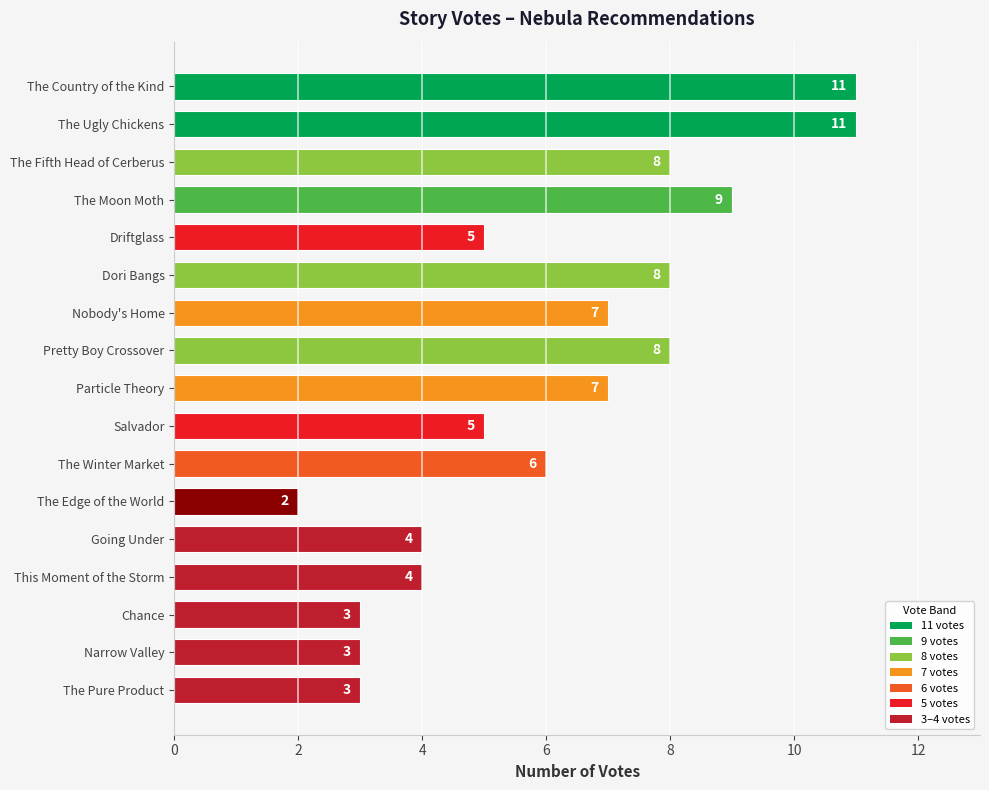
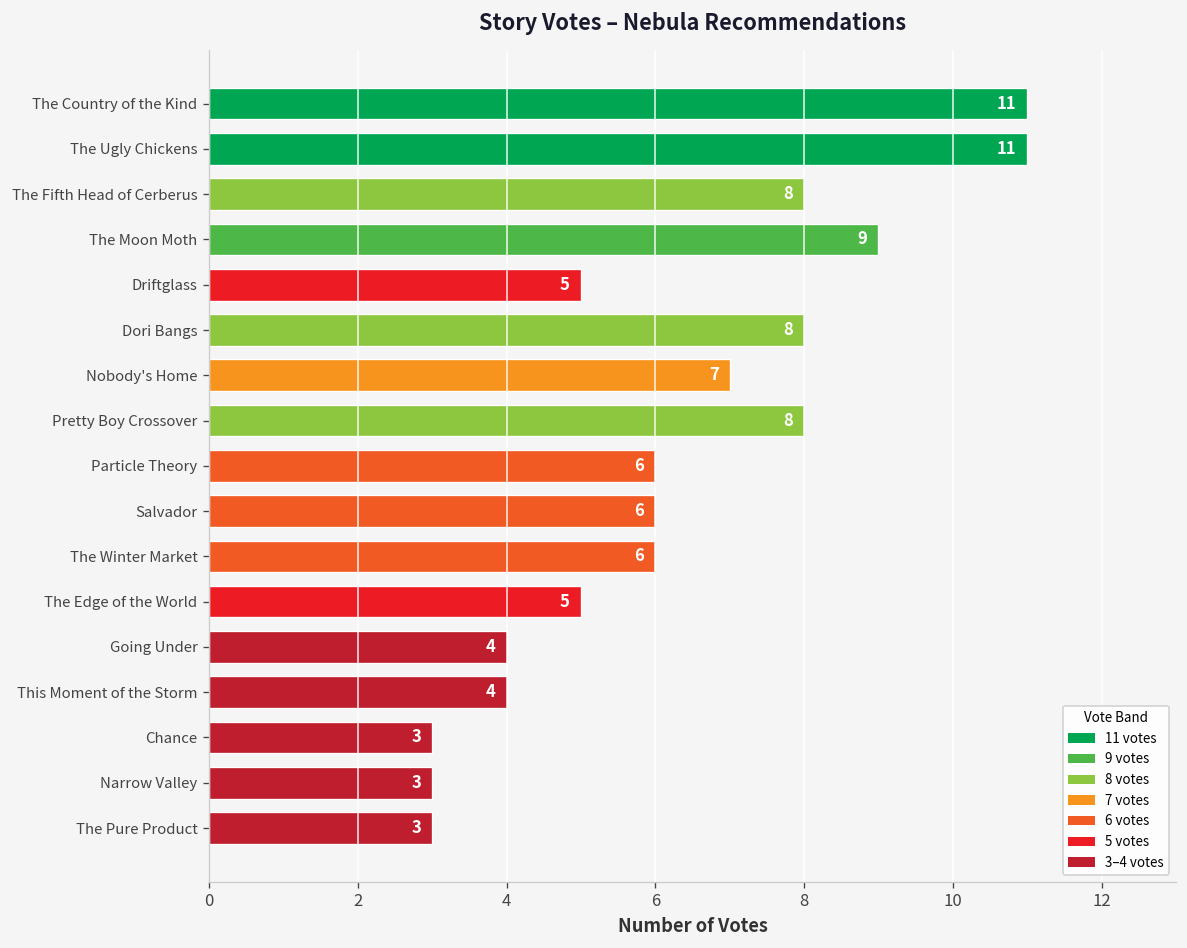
Particle Theory: 7 -> 6
Salvador: 5 -> 6
The Edge of the World: 2 -> 5
